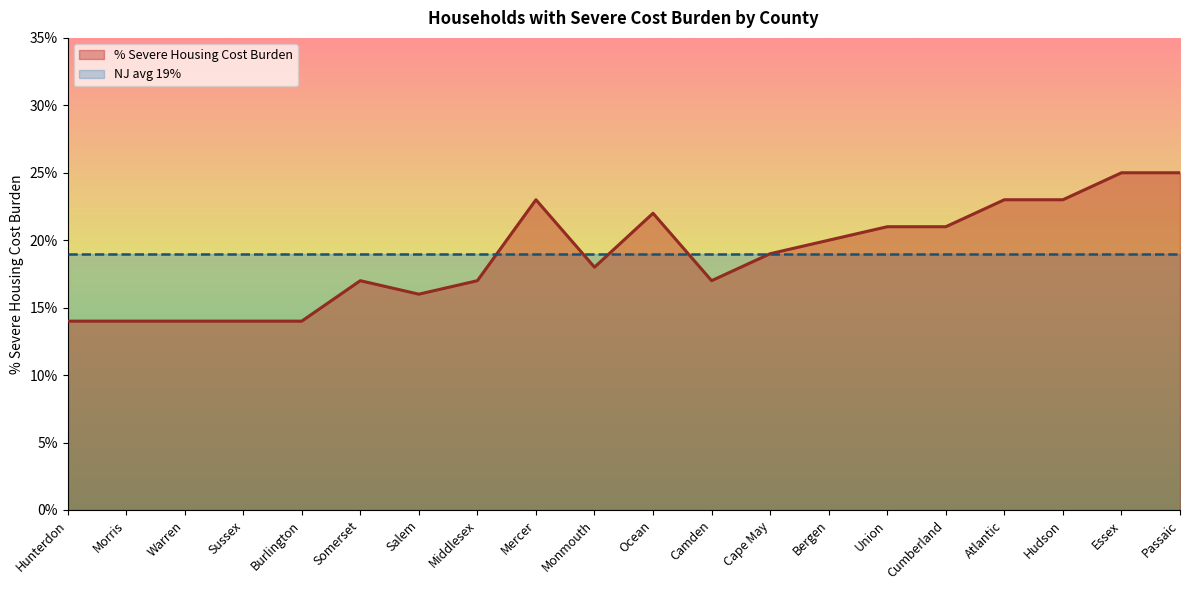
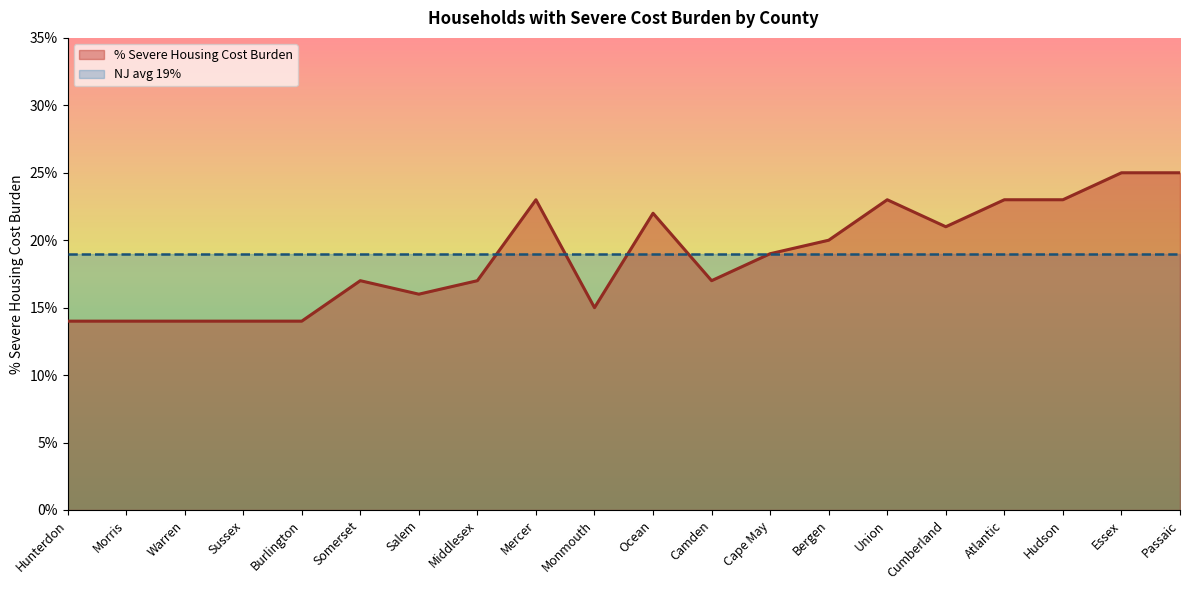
% Severe Housing Cost Burden, Monmouth: 18.0% -> 15.0%
% Severe Housing Cost Burden, Union: 21.0% -> 23.0%
